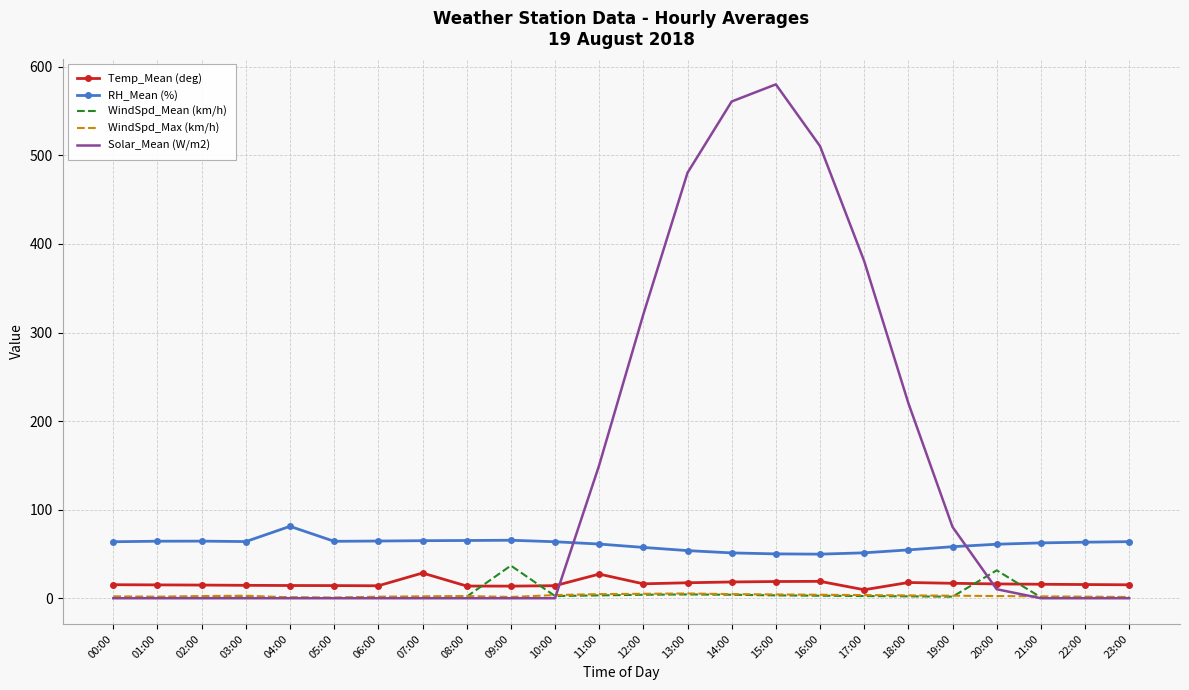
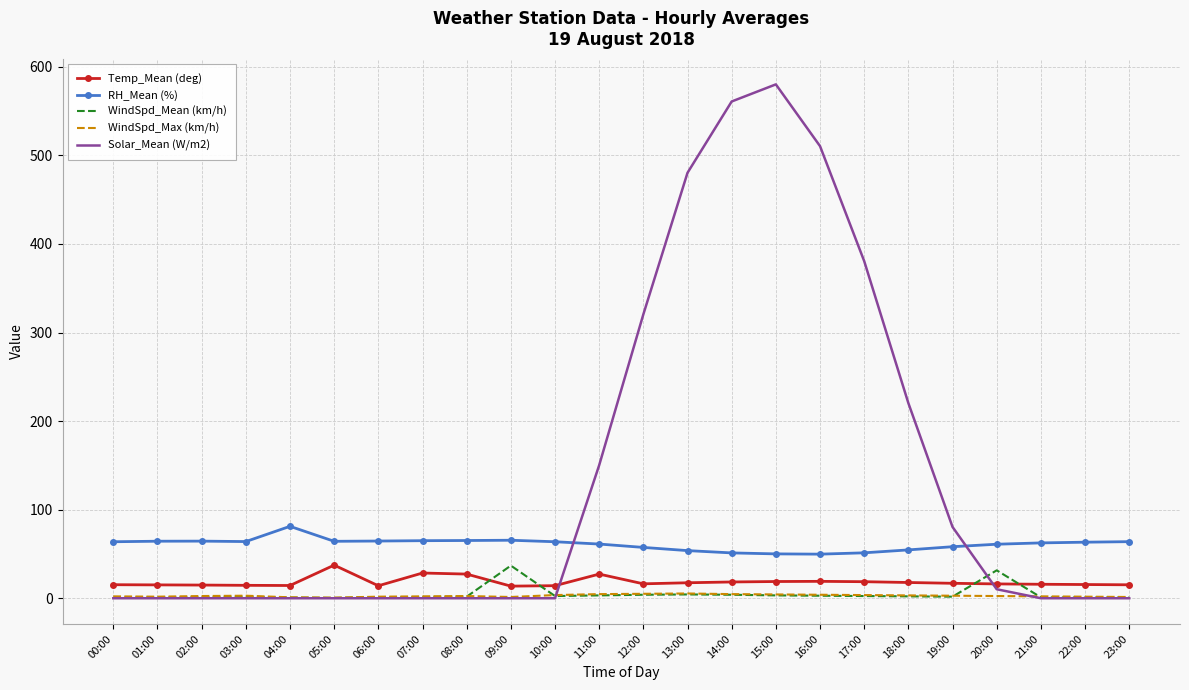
Temp_Mean (deg), 05:00: 10 -> 40
Temp_Mean (deg), 08:00: 10 -> 30
Temp_Mean (deg), 17:00: 10 -> 20
